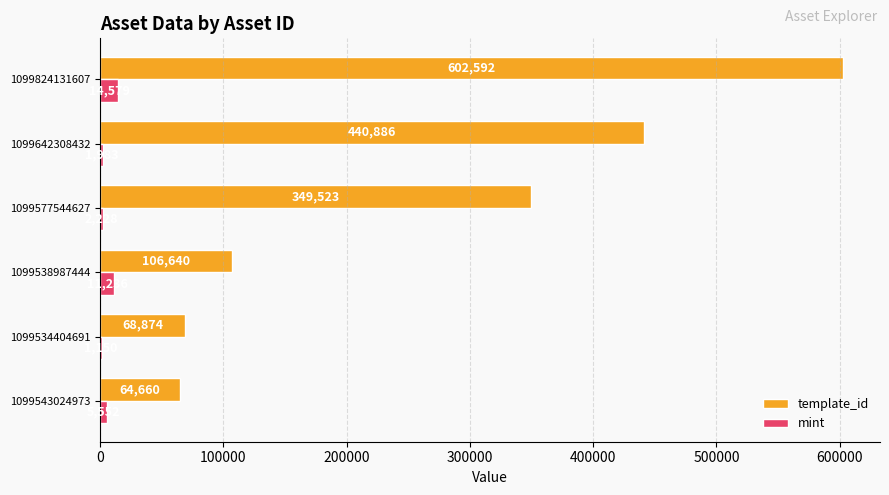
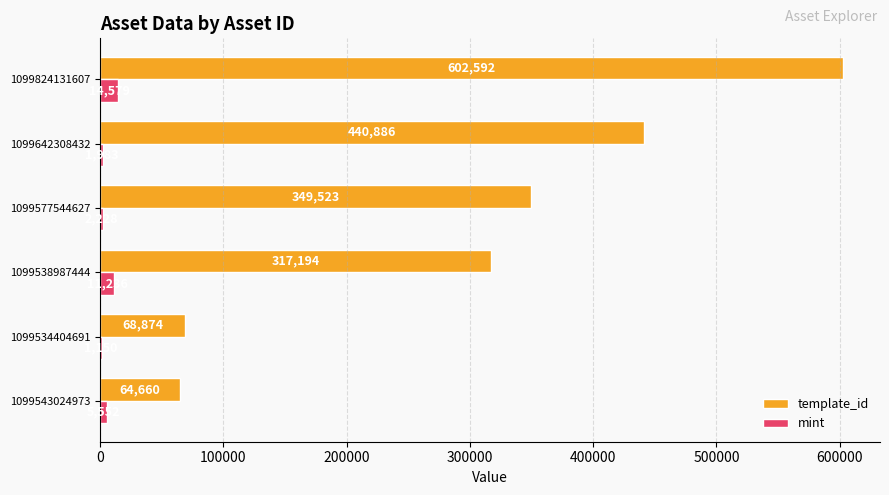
template_id, 1099538987444: 106,640 -> 317,194
